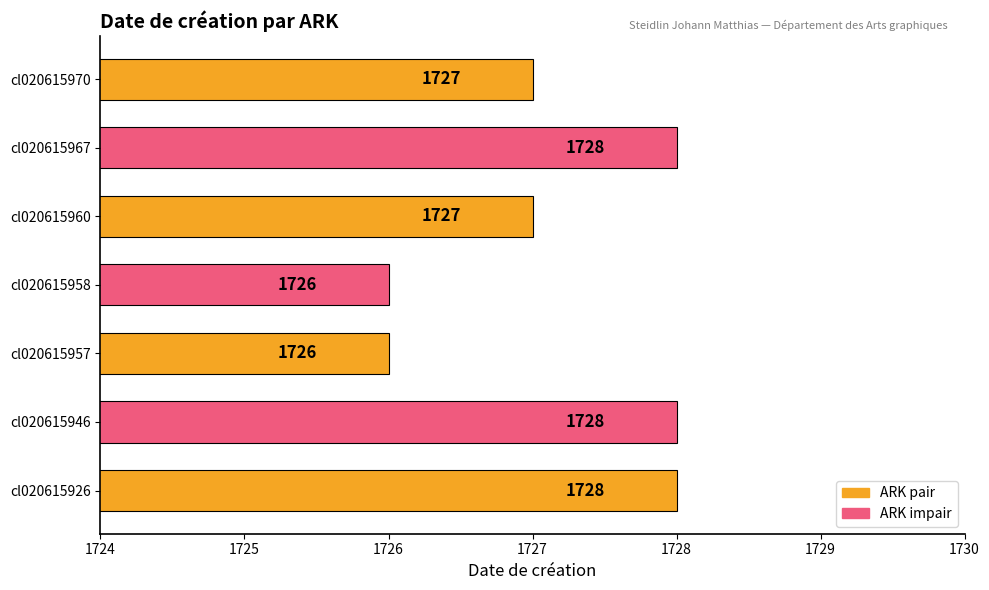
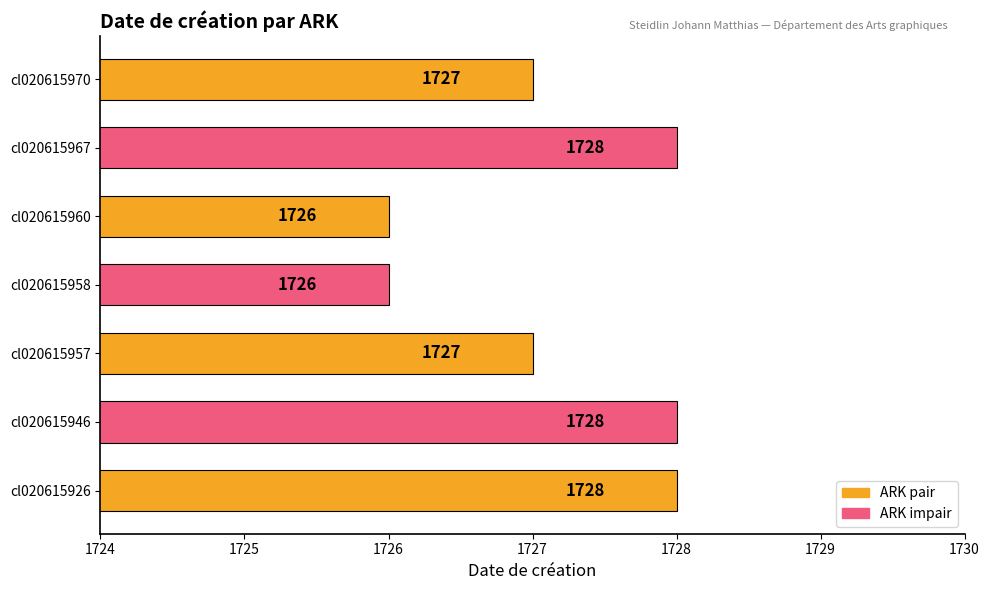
cl020615960: 1727 -> 1726
cl020615957: 1726 -> 1727
